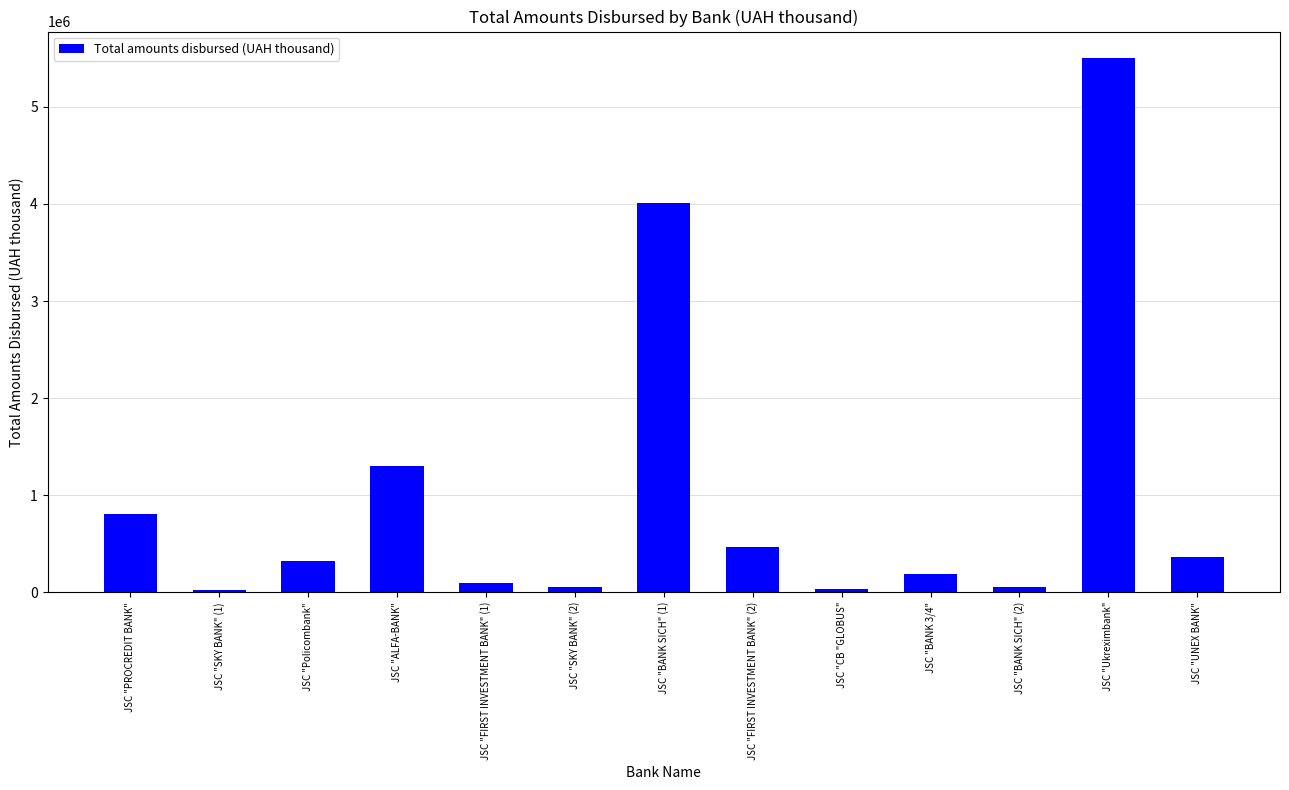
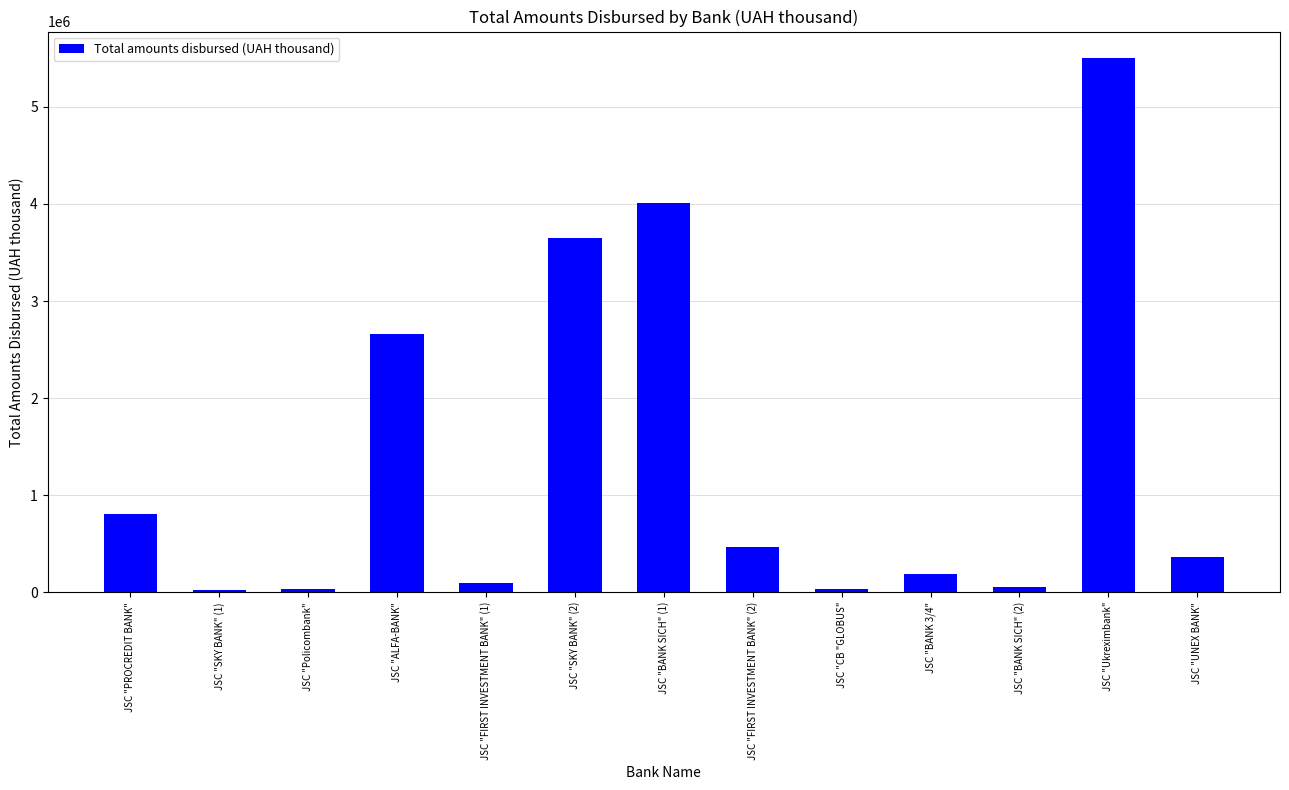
JSC "Policombank": 300000 -> 0
JSC "ALFA-BANK": 1300000 -> 2700000
JSC "SKY BANK" (2): 100000 -> 3700000
